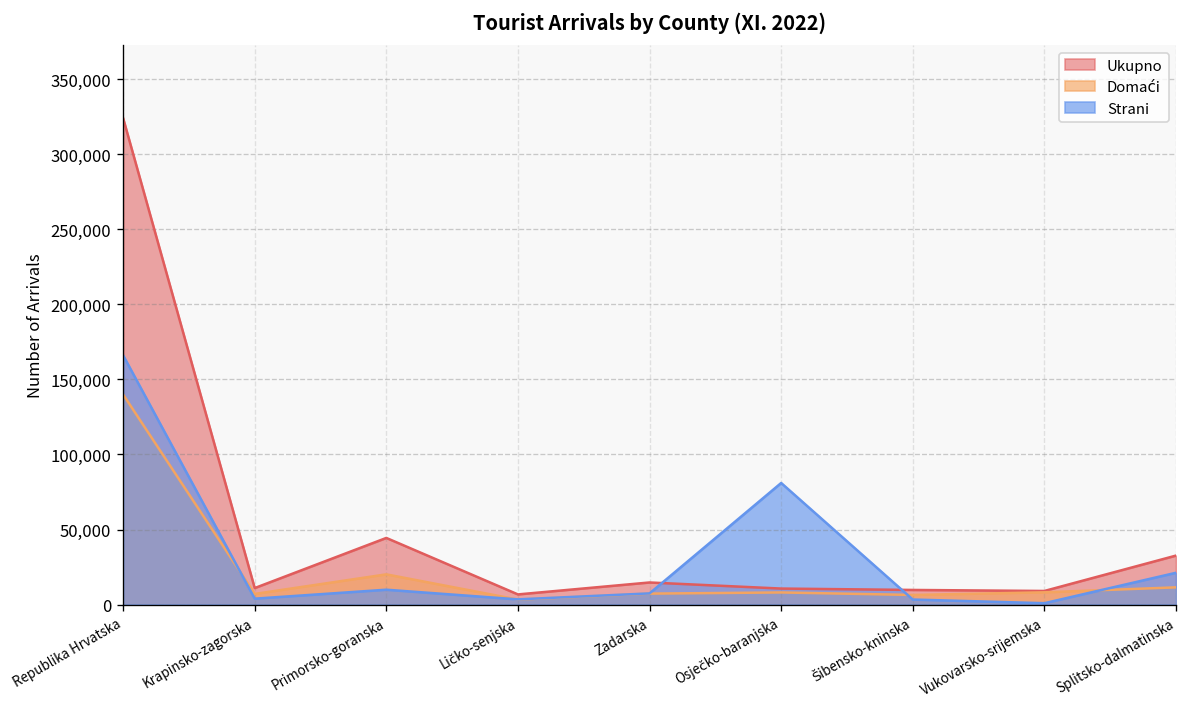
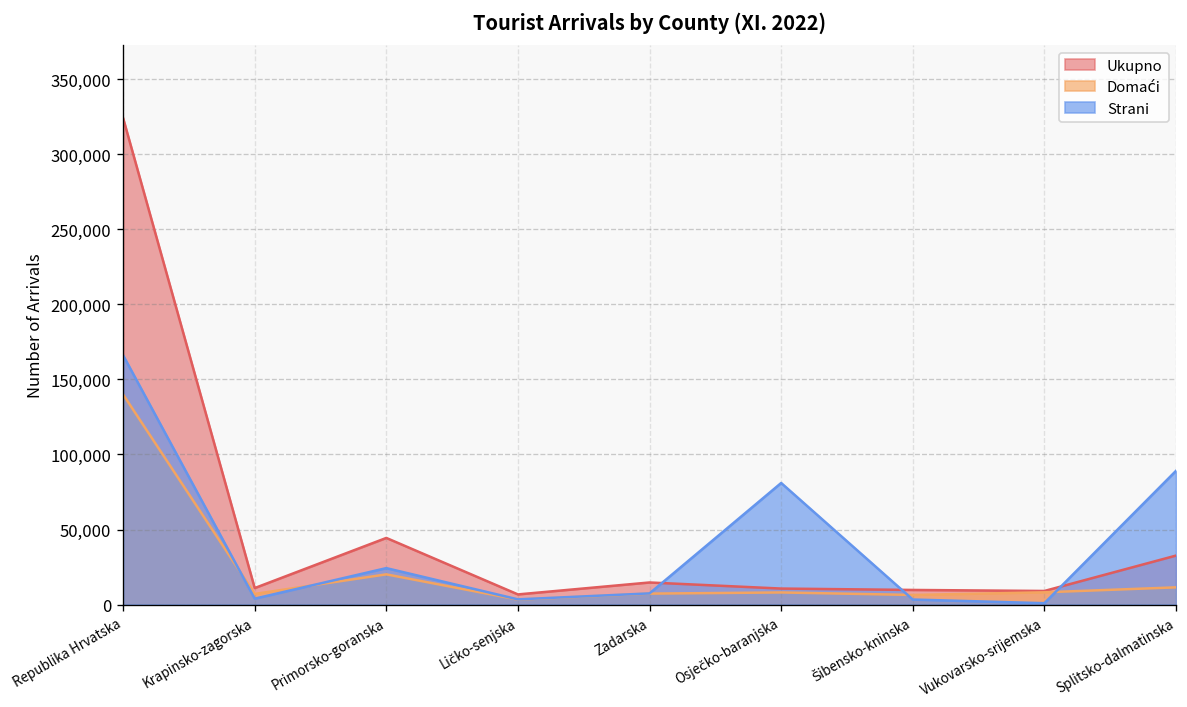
Strani, Primorsko-goranska: 10,000 -> 24,000
Strani, Splitsko-dalmatinska: 21,000 -> 89,000
